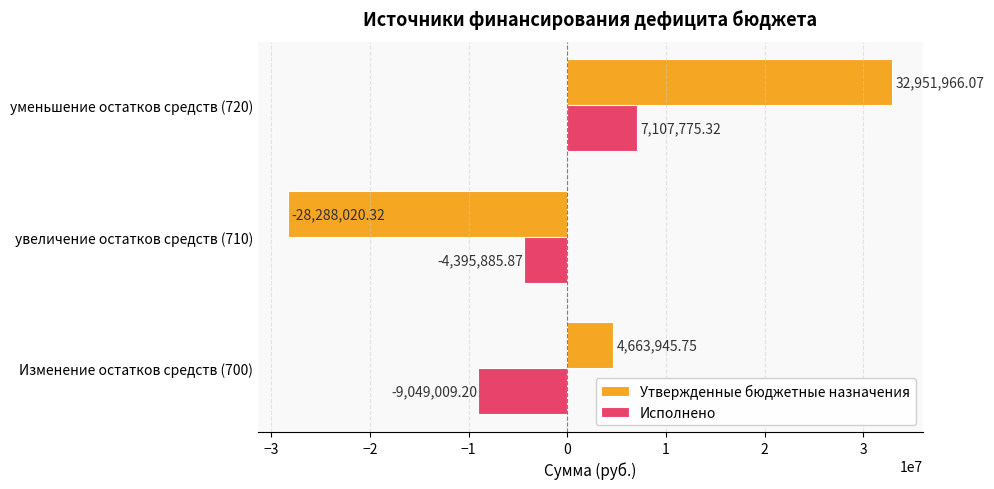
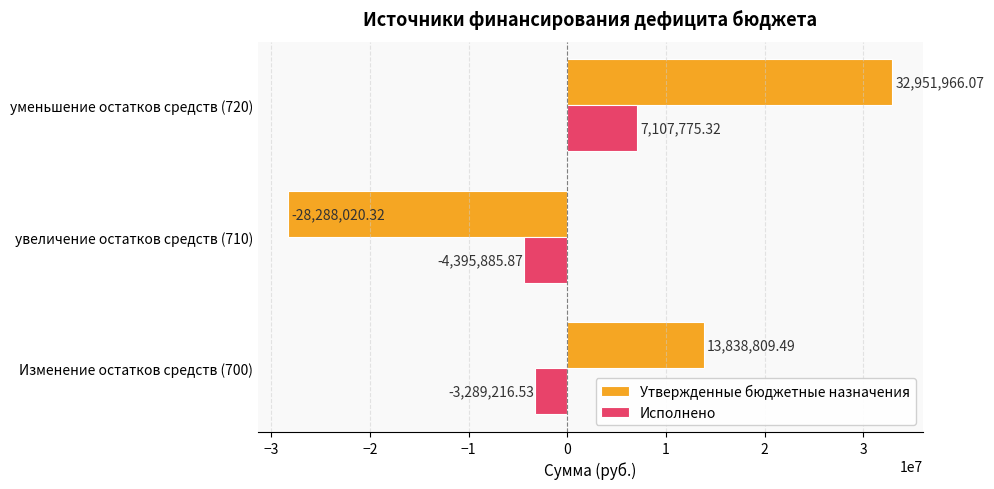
Утвержденные бюджетные назначения, Изменение остатков средств (700): 4,663,945.75 -> 13,838,809.49
Исполнено, Изменение остатков средств (700): -9,049,009.20 -> -3,289,216.53
